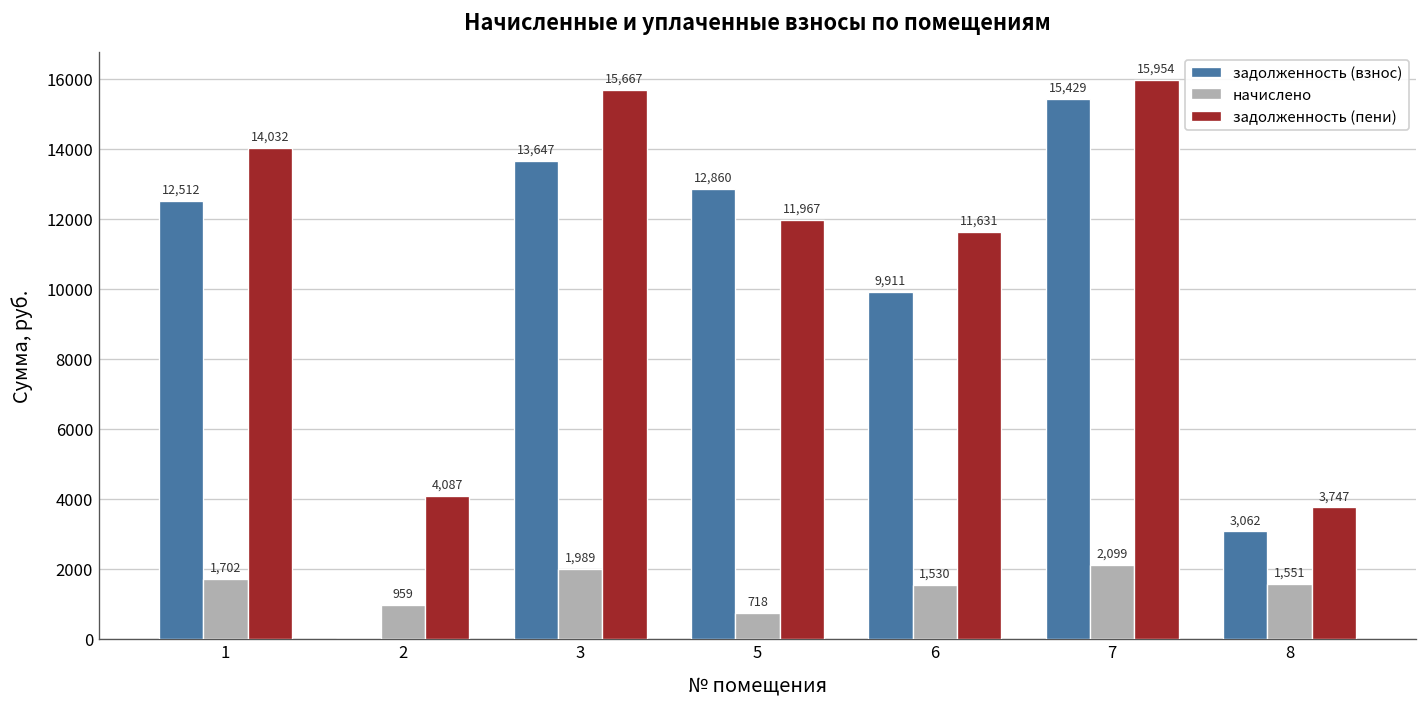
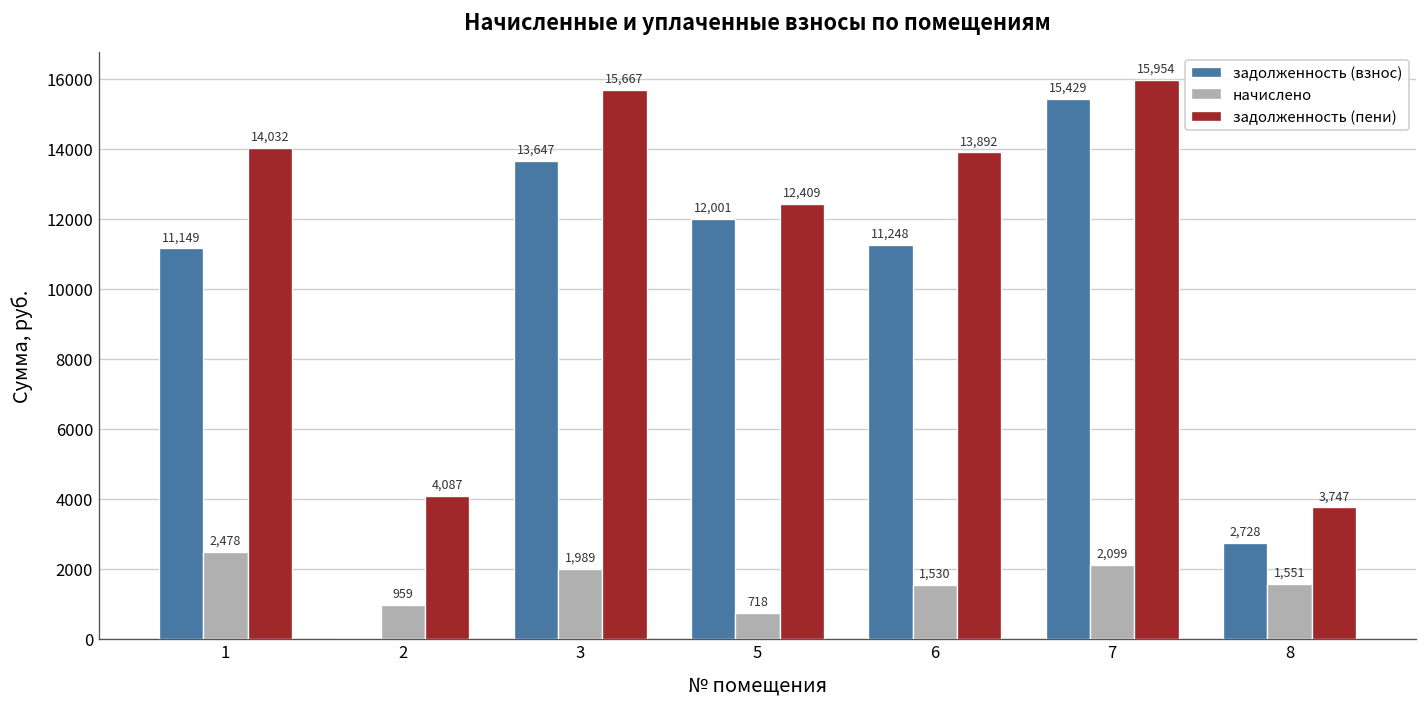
задолженность (взнос), 1: 12,512 -> 11,149
начислено, 1: 1,702 -> 2,478
задолженность (взнос), 5: 12,860 -> 12,001
задолженность (пени), 5: 11,967 -> 12,409
задолженность (взнос), 6: 9,911 -> 11,248
задолженность (пени), 6: 11,631 -> 13,892
задолженность (взнос), 8: 3,062 -> 2,728
